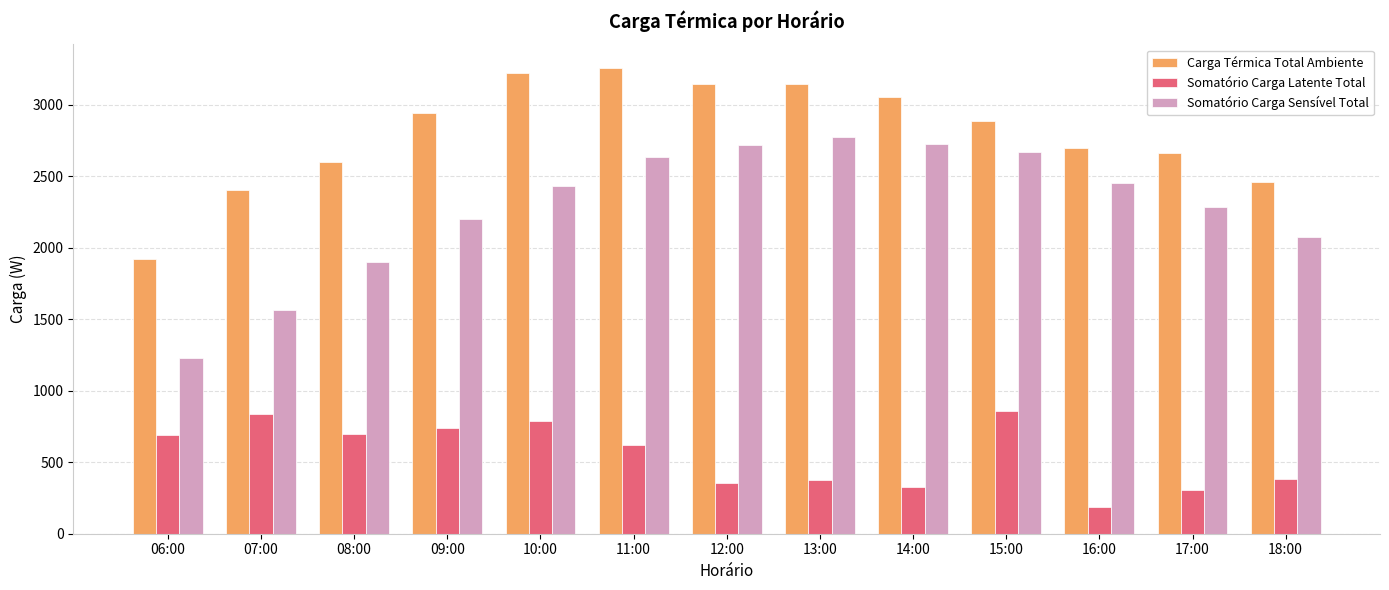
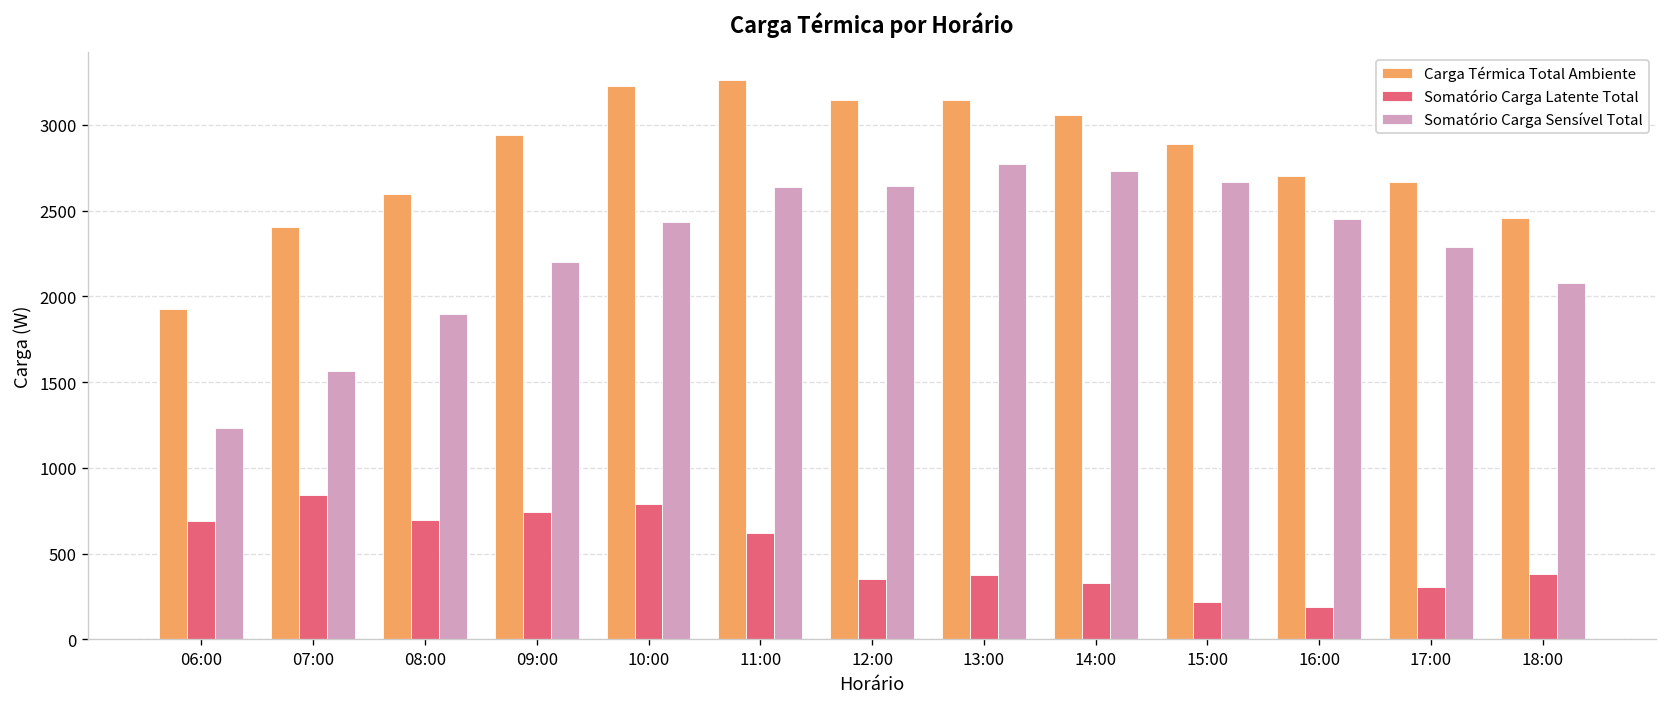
Somatório Carga Sensível Total, 12:00: 2720 -> 2650
Somatório Carga Latente Total, 15:00: 860 -> 220
